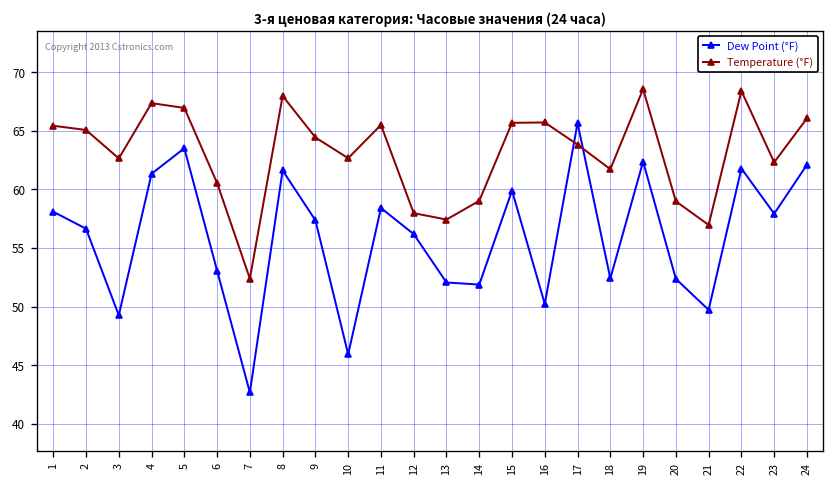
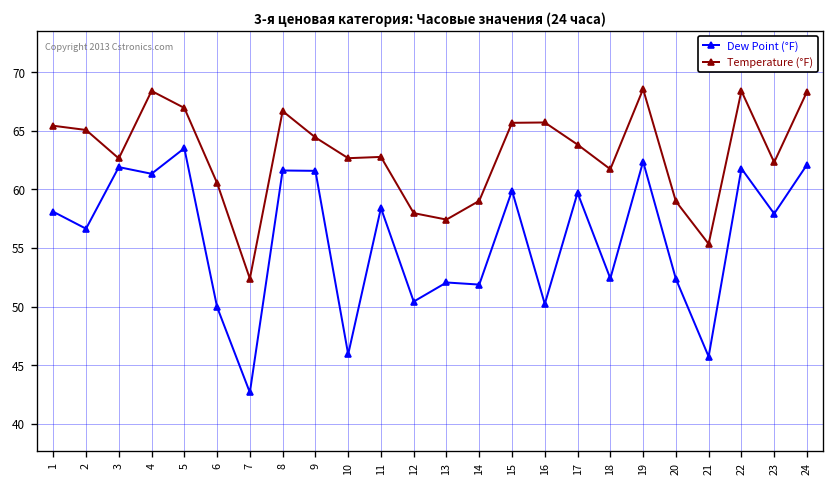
Dew Point (°F), 3: 49 -> 62
Temperature (°F), 4: 67 -> 68
Dew Point (°F), 6: 53 -> 50
Temperature (°F), 8: 68 -> 67
Dew Point (°F), 9: 57 -> 62
Temperature (°F), 11: 66 -> 63
Dew Point (°F), 12: 56 -> 50
Dew Point (°F), 17: 66 -> 60
Dew Point (°F), 21: 50 -> 46
Temperature (°F), 21: 57 -> 55
Temperature (°F), 24: 66 -> 68
